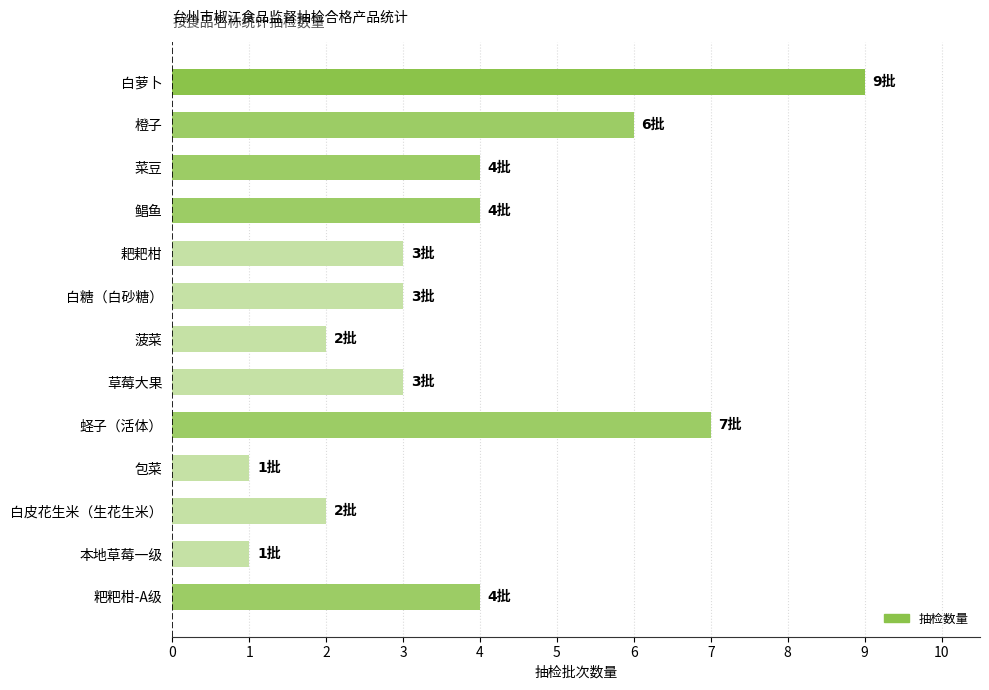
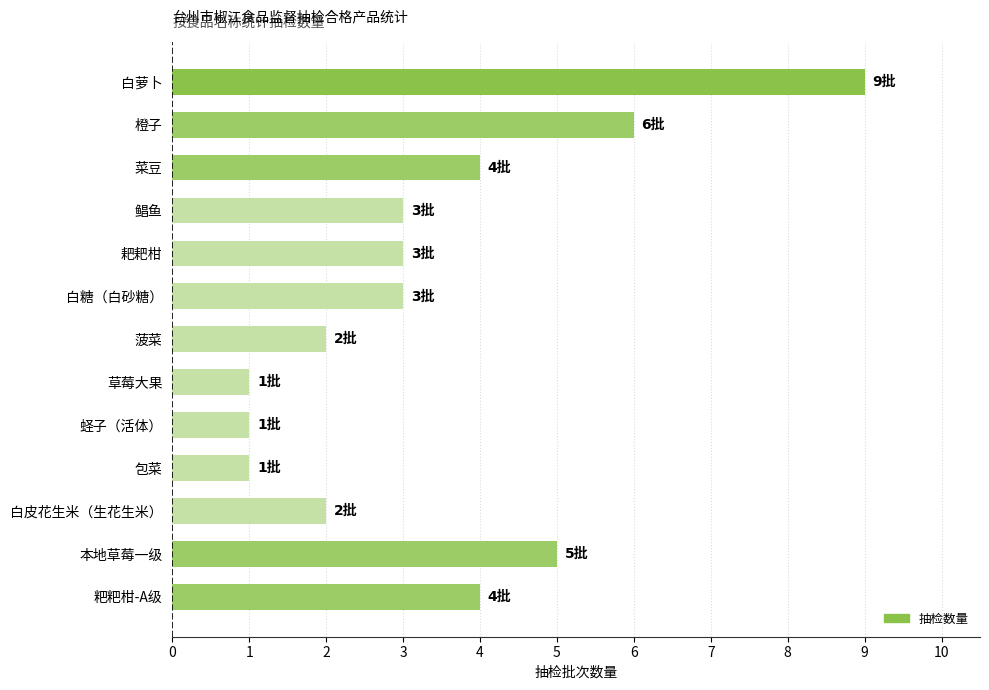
鲳鱼: 4批 -> 3批
草莓大果: 3批 -> 1批
蛏子（活体）: 7批 -> 1批
本地草莓一级: 1批 -> 5批
